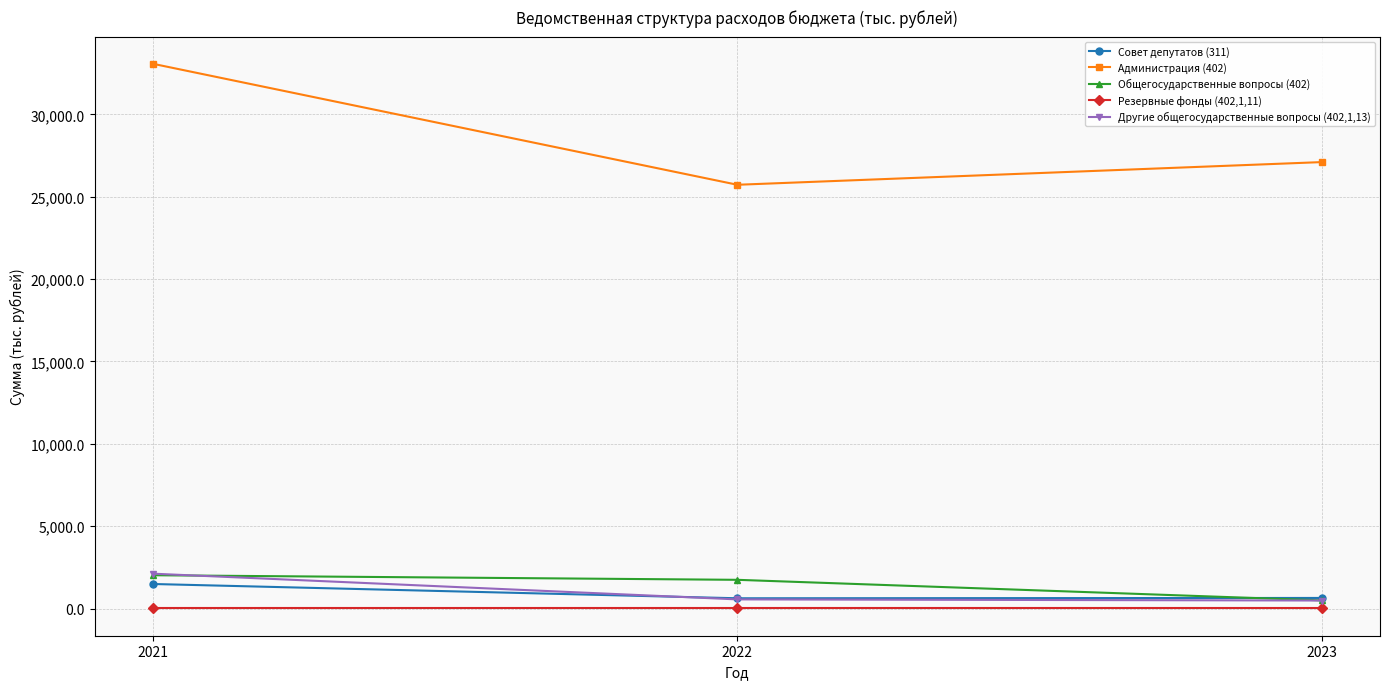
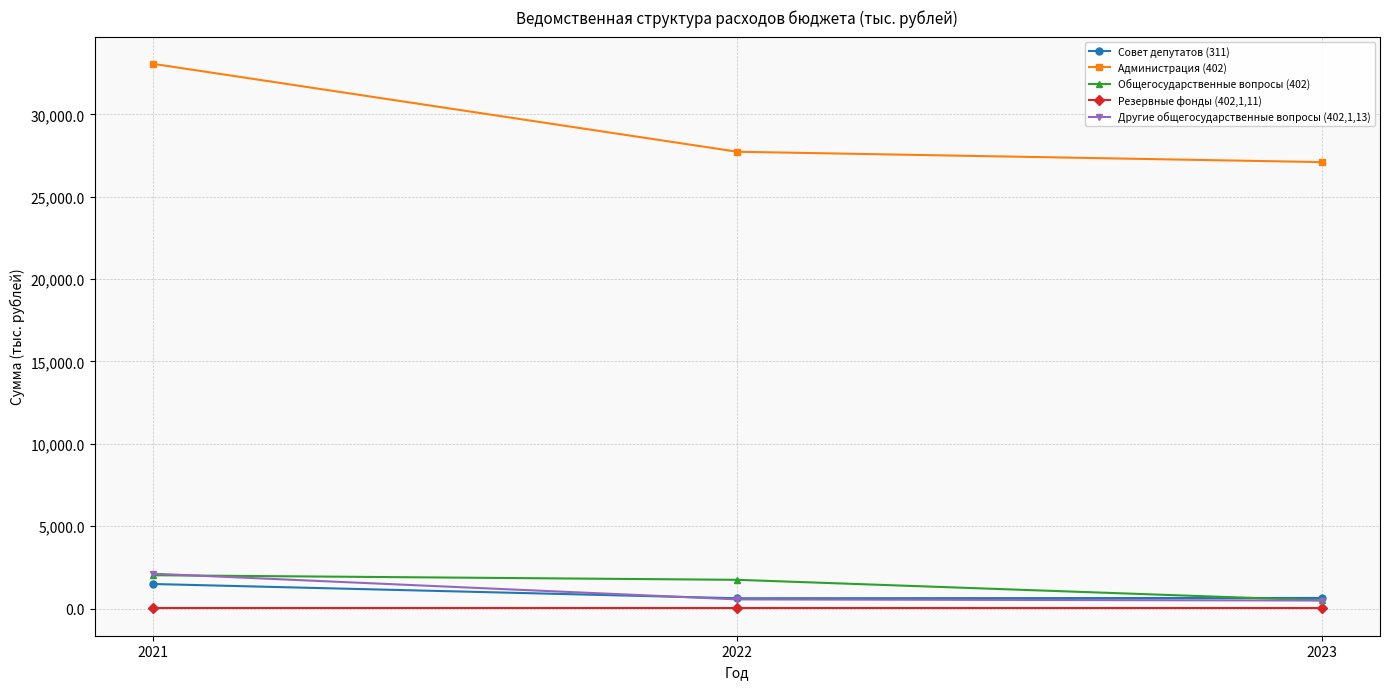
Администрация (402), 2022: 25,700 -> 27,700
